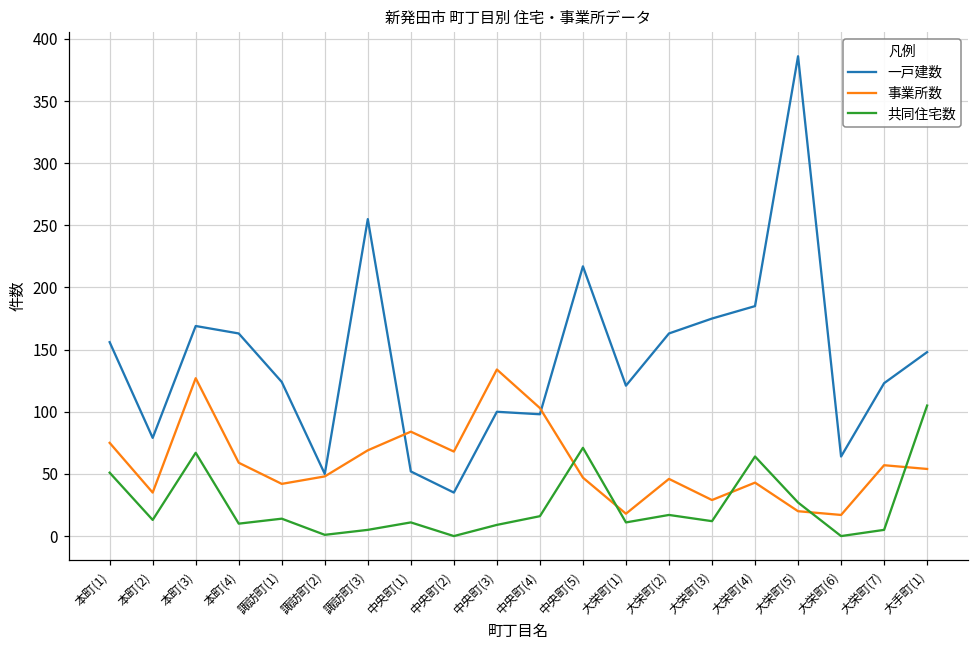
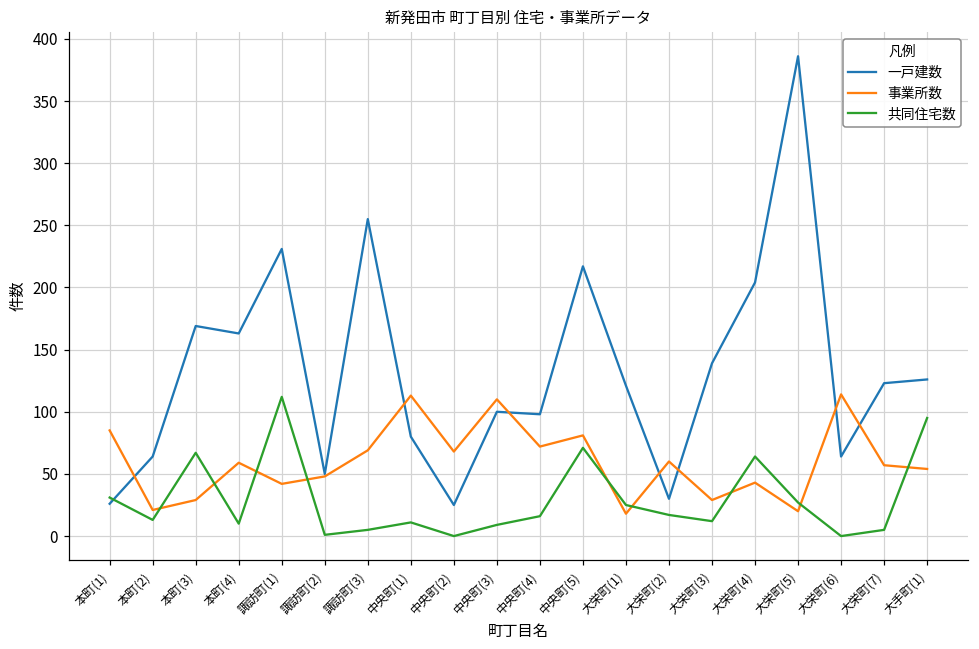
一戸建数, 本町(1): 156 -> 26
事業所数, 本町(1): 75 -> 85
共同住宅数, 本町(1): 51 -> 31
一戸建数, 本町(2): 79 -> 64
事業所数, 本町(2): 35 -> 21
事業所数, 本町(3): 127 -> 29
一戸建数, 諏訪町(1): 124 -> 231
共同住宅数, 諏訪町(1): 14 -> 112
一戸建数, 中央町(1): 52 -> 80
事業所数, 中央町(1): 84 -> 113
一戸建数, 中央町(2): 35 -> 25
事業所数, 中央町(3): 134 -> 110
事業所数, 中央町(4): 103 -> 72
事業所数, 中央町(5): 47 -> 81
共同住宅数, 大栄町(1): 11 -> 25
一戸建数, 大栄町(2): 163 -> 30
事業所数, 大栄町(2): 46 -> 60
一戸建数, 大栄町(3): 175 -> 139
一戸建数, 大栄町(4): 185 -> 204
事業所数, 大栄町(6): 17 -> 114
一戸建数, 大手町(1): 148 -> 126
共同住宅数, 大手町(1): 105 -> 95
